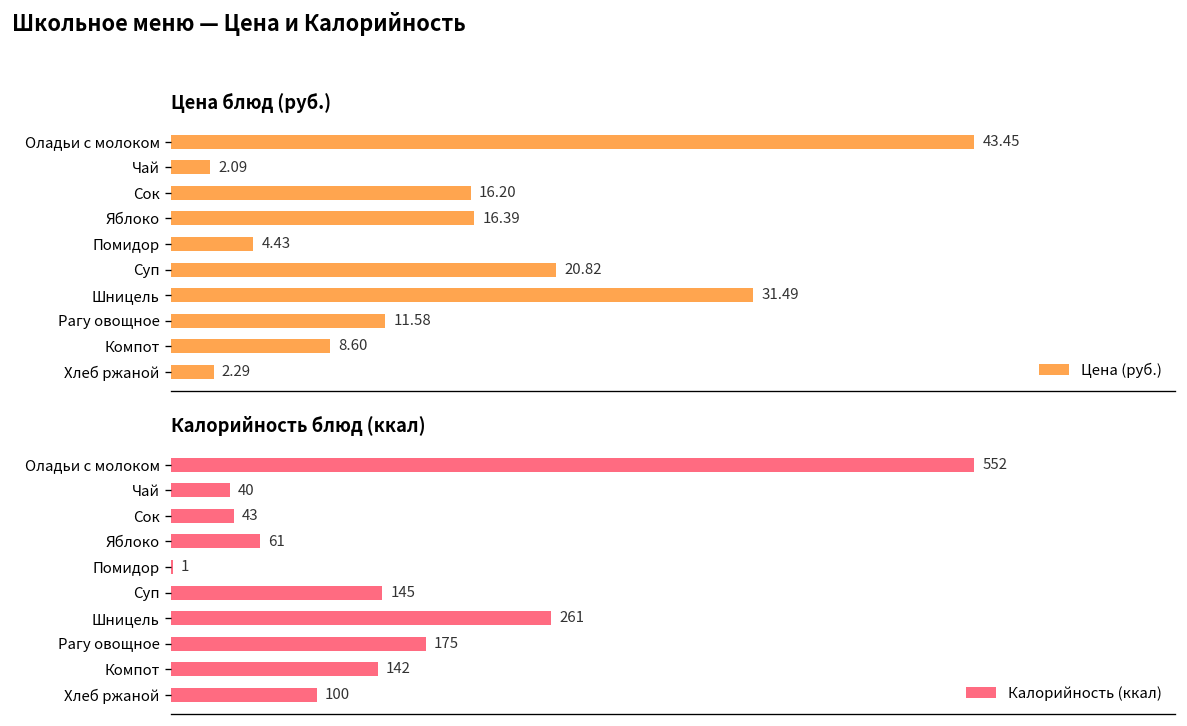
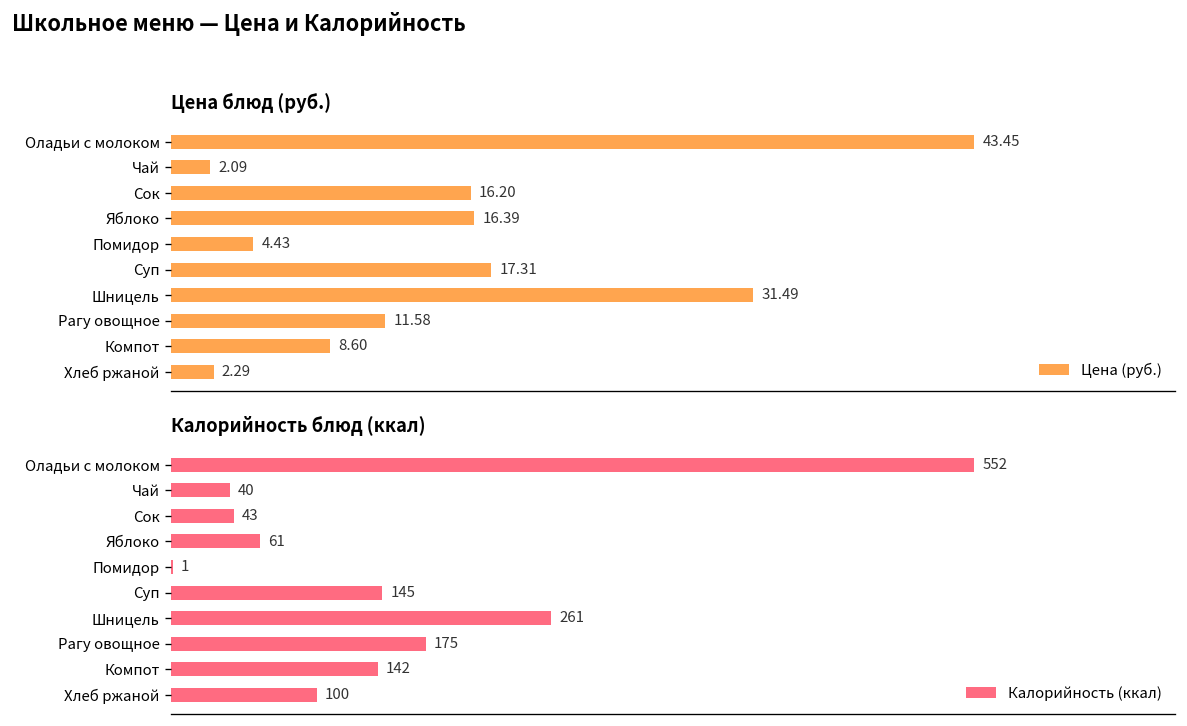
Цена блюд (руб.), Суп: 20.82 -> 17.31
